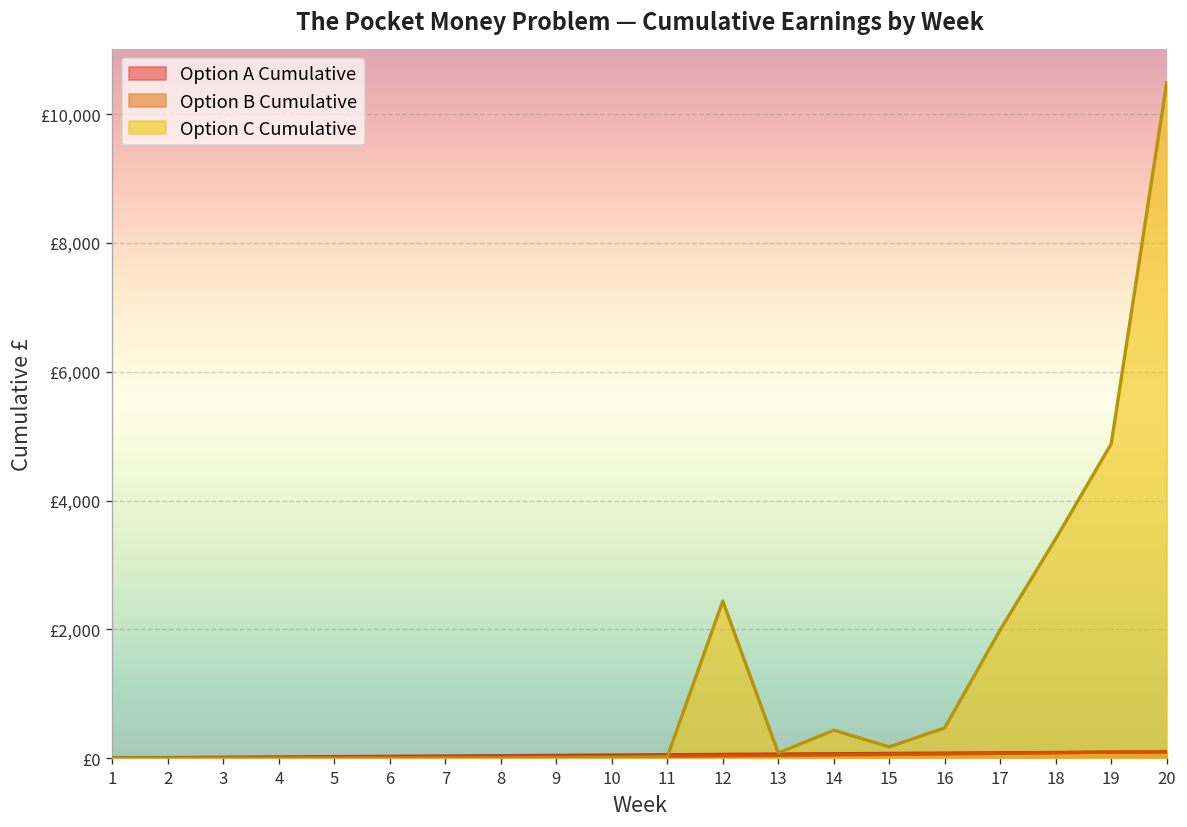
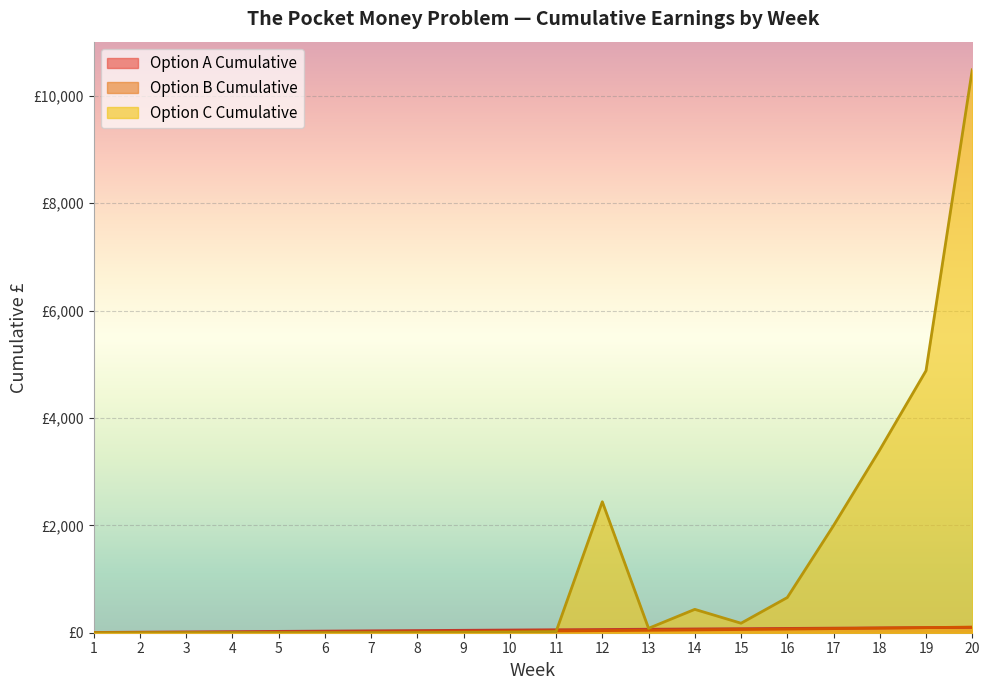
Option C Cumulative, 16: £500 -> £700
